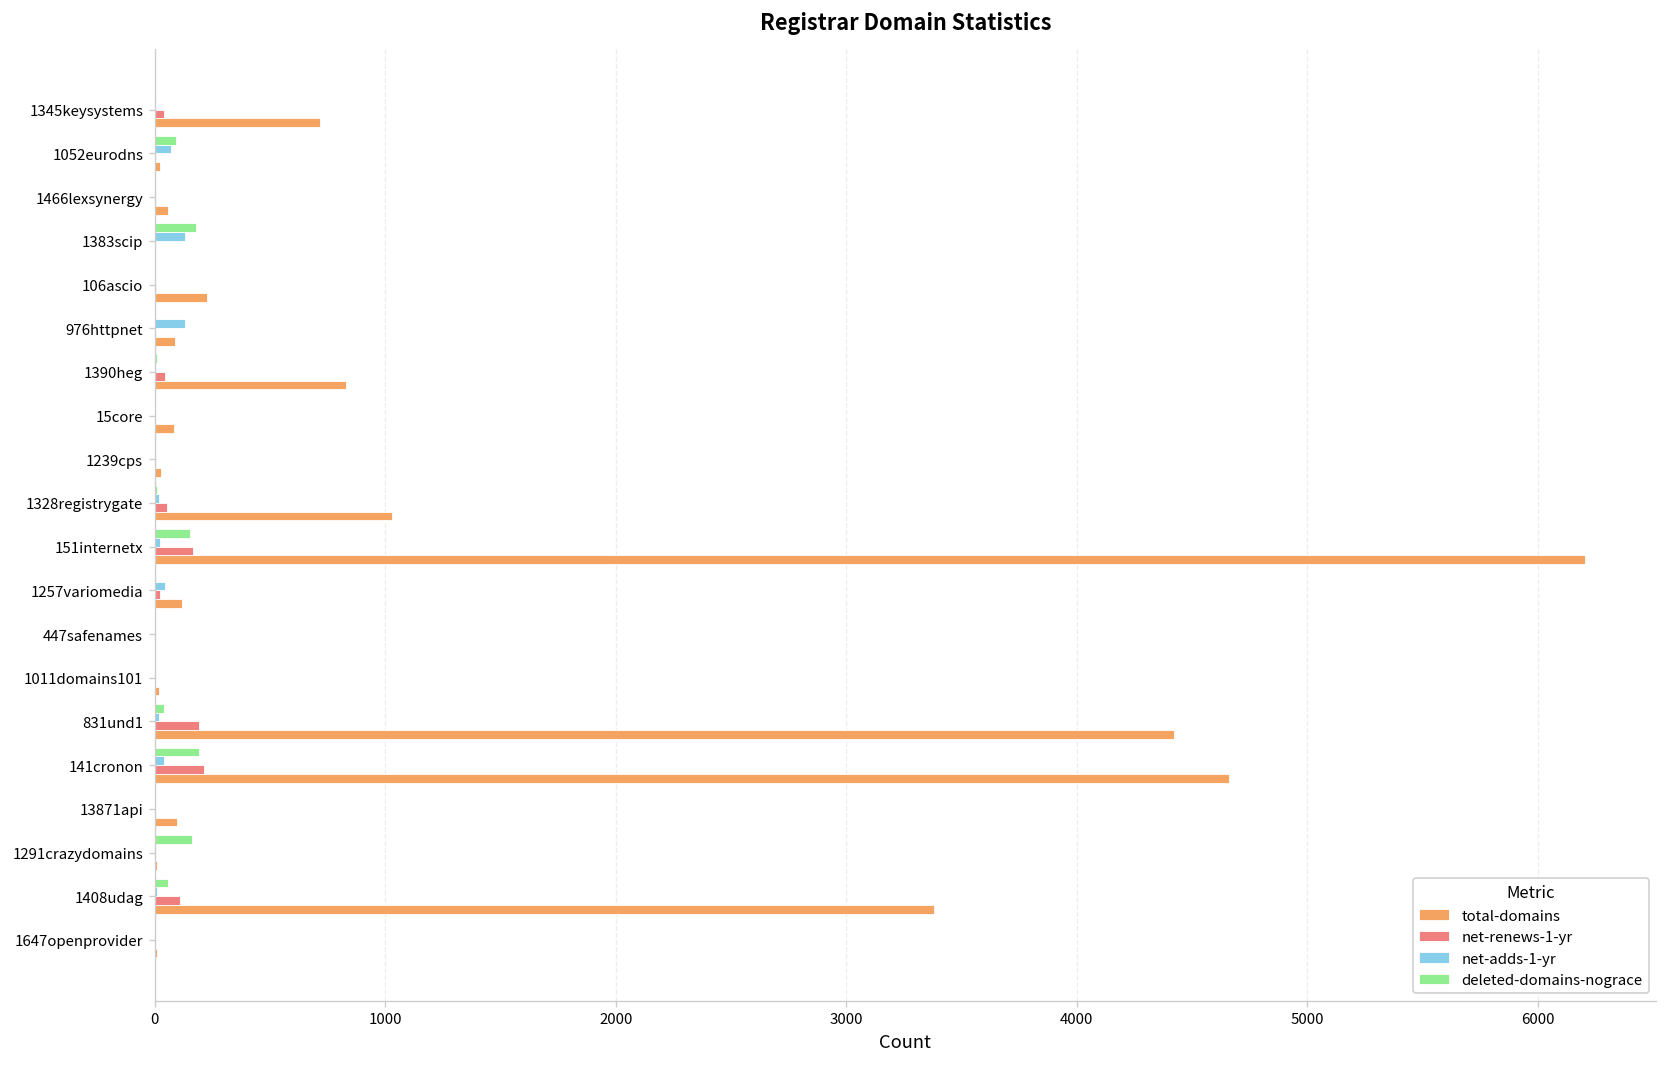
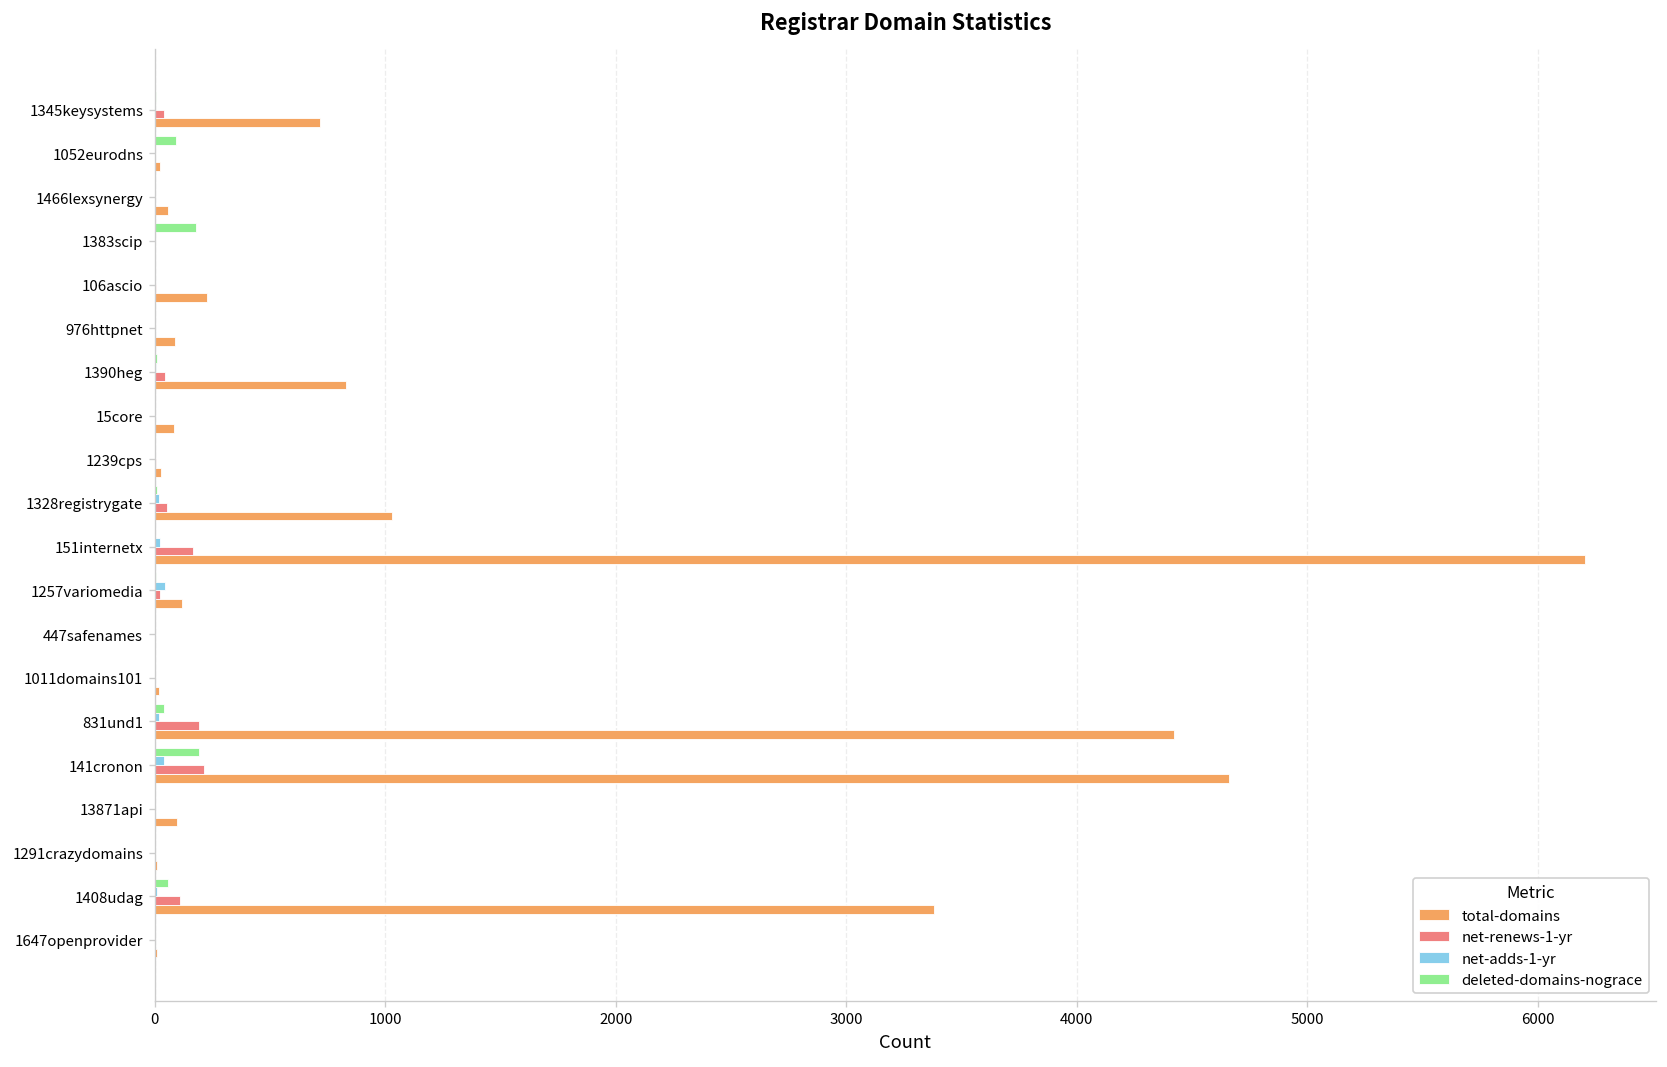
net-adds-1-yr, 1052eurodns: 70 -> 0
net-adds-1-yr, 1383scip: 130 -> 0
net-adds-1-yr, 976httpnet: 130 -> 0
deleted-domains-nograce, 151internetx: 150 -> 0
deleted-domains-nograce, 1291crazydomains: 160 -> 0
